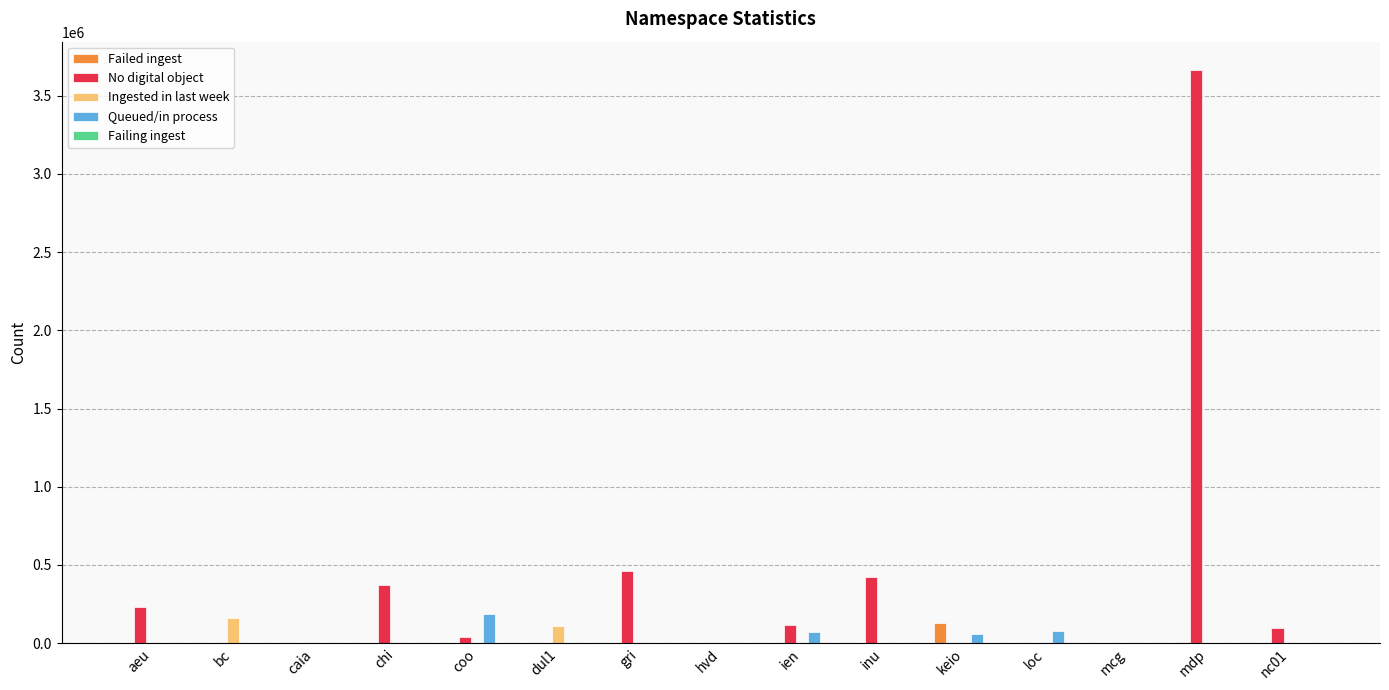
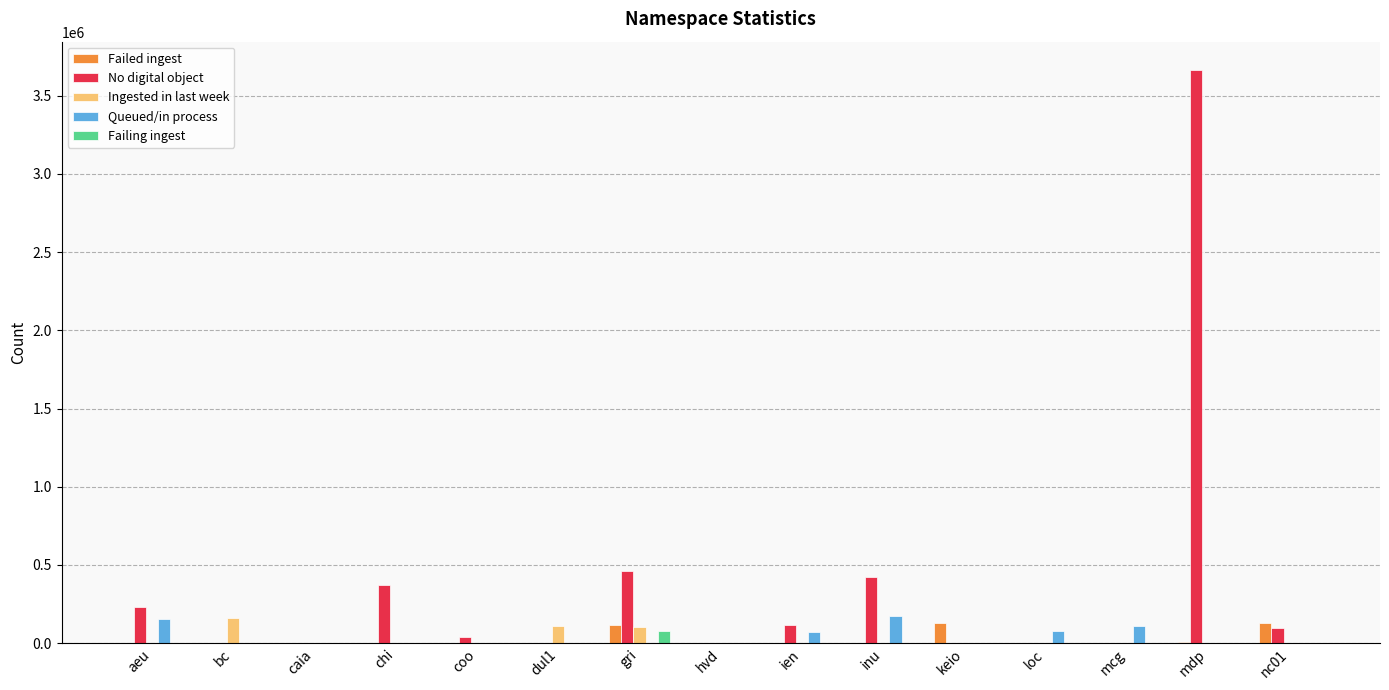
Queued/in process, aeu: 0 -> 160000
Queued/in process, coo: 180000 -> 0
Failed ingest, gri: 0 -> 110000
Ingested in last week, gri: 0 -> 100000
Failing ingest, gri: 0 -> 80000
Queued/in process, inu: 0 -> 180000
Queued/in process, keio: 60000 -> 0
Queued/in process, mcg: 0 -> 110000
Failed ingest, nc01: 0 -> 130000
